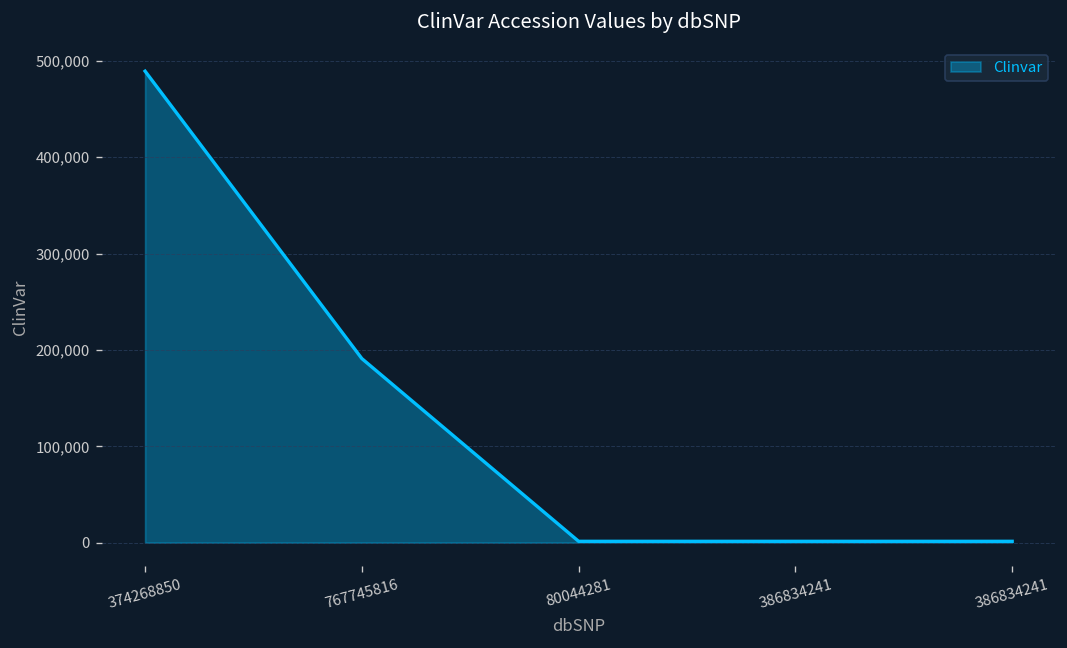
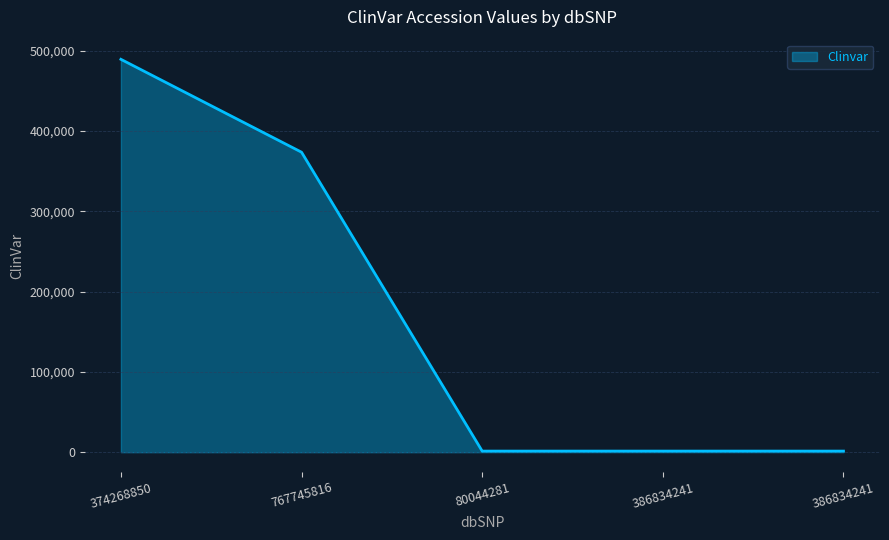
767745816: 190,000 -> 370,000
